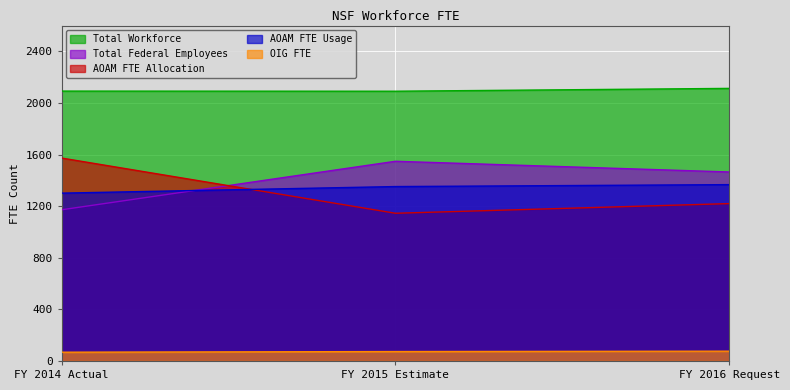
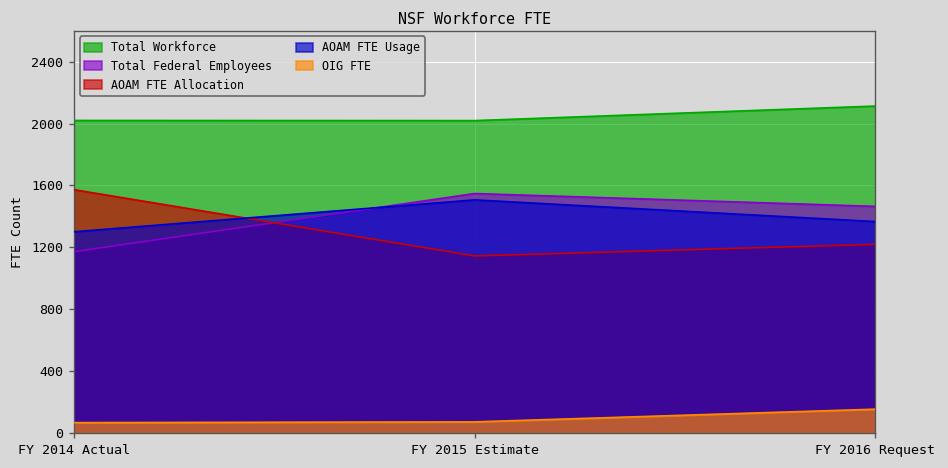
Total Workforce, FY 2014 Actual: 2090 -> 2020
Total Workforce, FY 2015 Estimate: 2090 -> 2020
AOAM FTE Usage, FY 2015 Estimate: 1350 -> 1510
OIG FTE, FY 2016 Request: 80 -> 160
